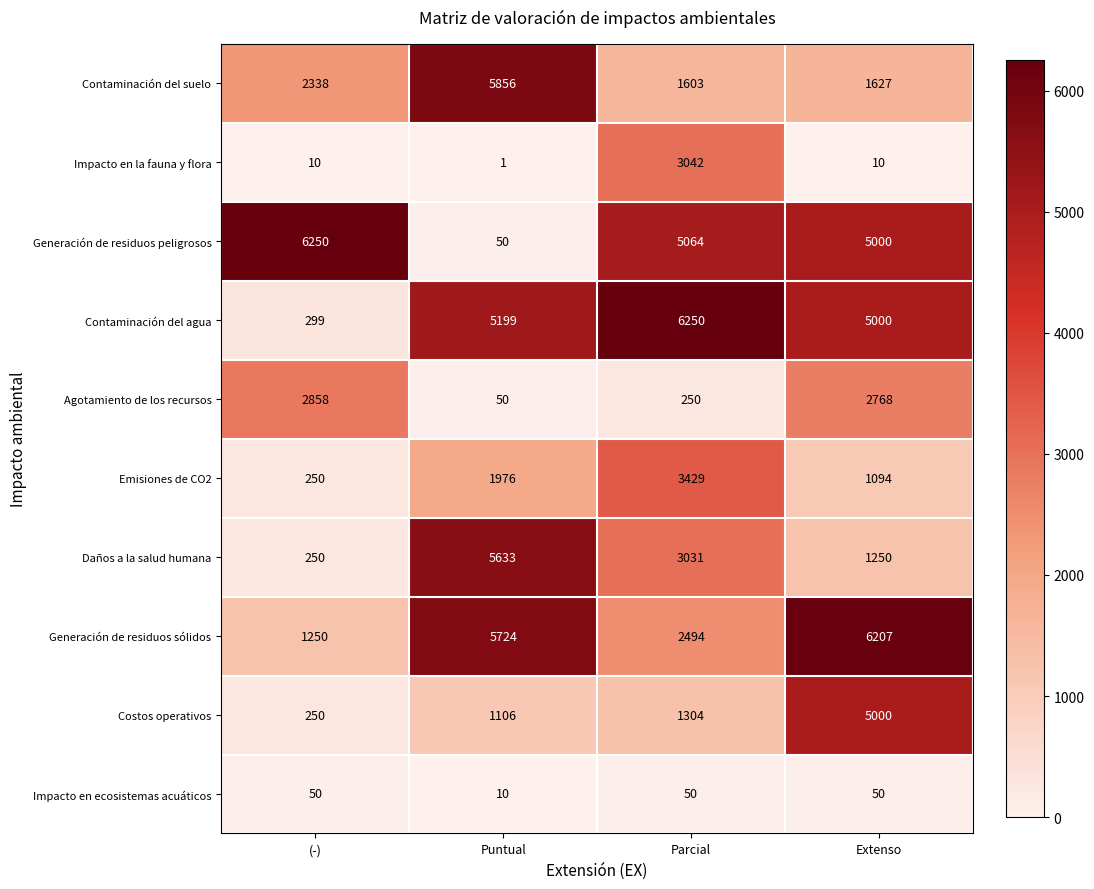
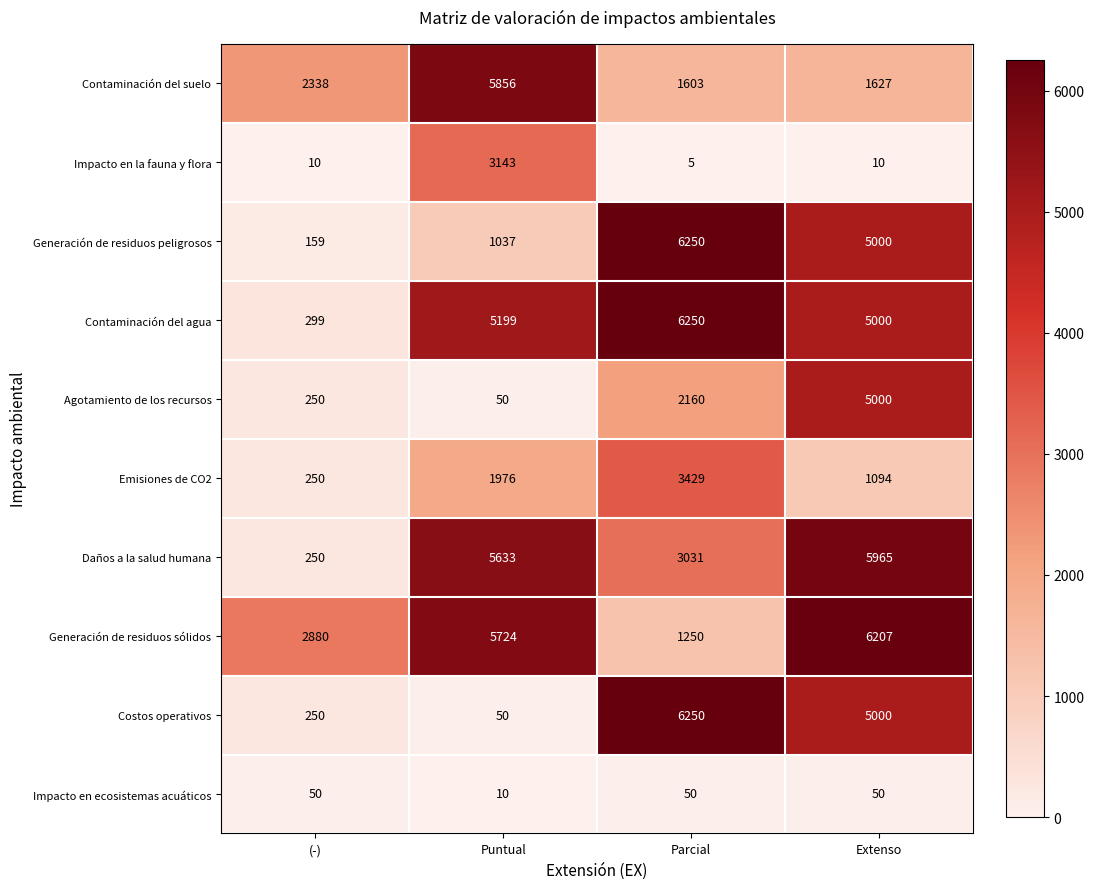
Impacto en la fauna y flora, Puntual: 1 -> 3143
Impacto en la fauna y flora, Parcial: 3042 -> 5
Generación de residuos peligrosos, (-): 6250 -> 159
Generación de residuos peligrosos, Puntual: 50 -> 1037
Generación de residuos peligrosos, Parcial: 5064 -> 6250
Agotamiento de los recursos, (-): 2858 -> 250
Agotamiento de los recursos, Parcial: 250 -> 2160
Agotamiento de los recursos, Extenso: 2768 -> 5000
Daños a la salud humana, Extenso: 1250 -> 5965
Generación de residuos sólidos, (-): 1250 -> 2880
Generación de residuos sólidos, Parcial: 2494 -> 1250
Costos operativos, Puntual: 1106 -> 50
Costos operativos, Parcial: 1304 -> 6250
